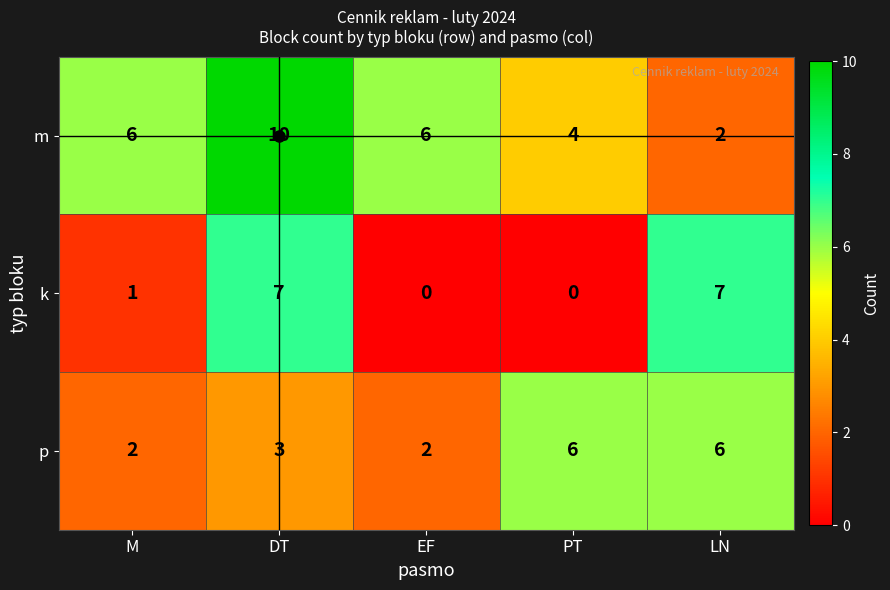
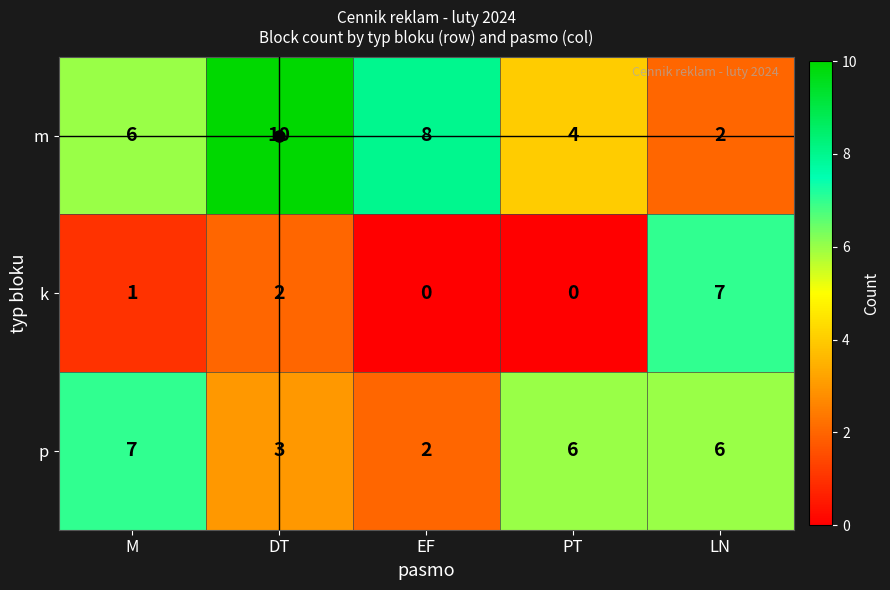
m, EF: 6 -> 8
k, DT: 7 -> 2
p, M: 2 -> 7
